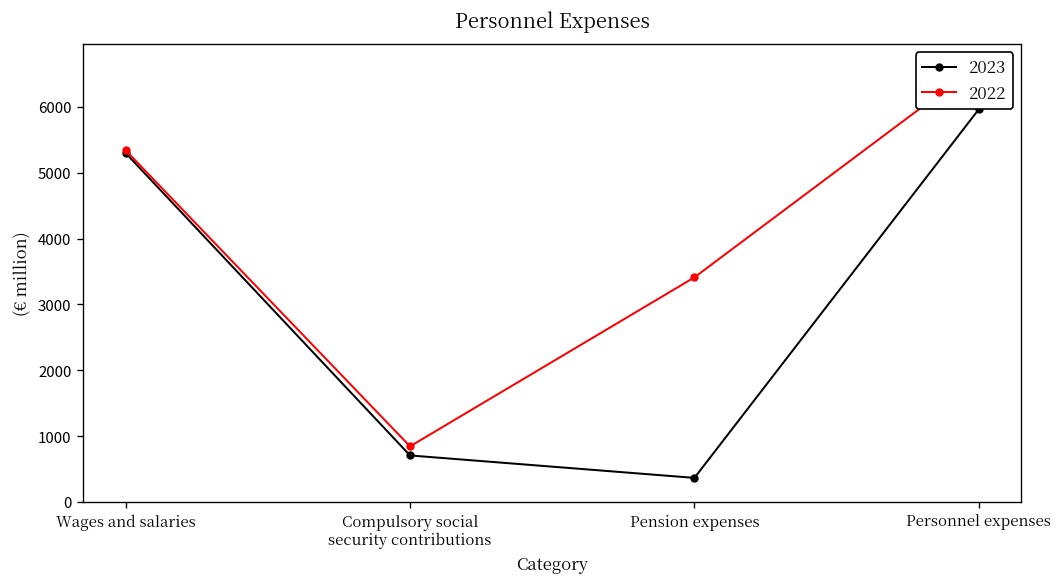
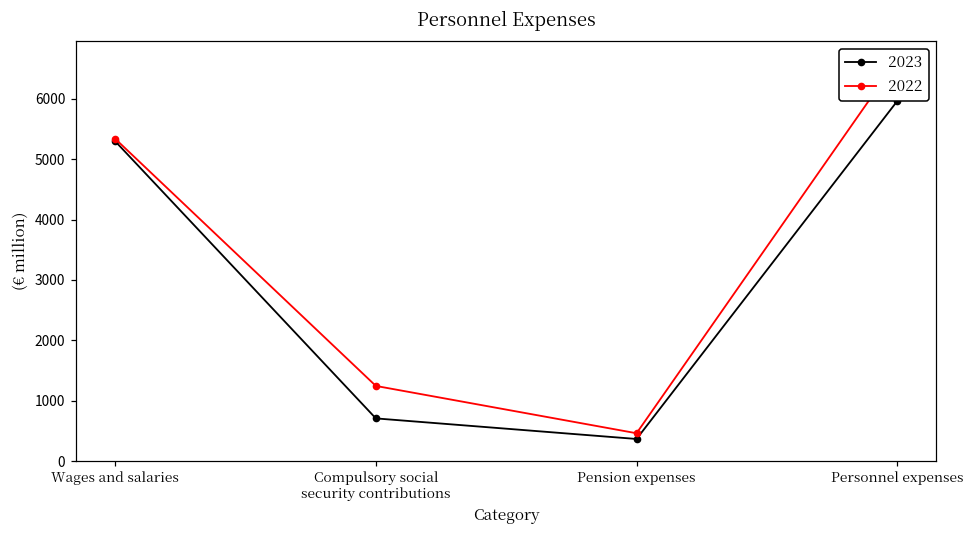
2022, Compulsory social security contributions: 800 -> 1200
2022, Pension expenses: 3400 -> 500
